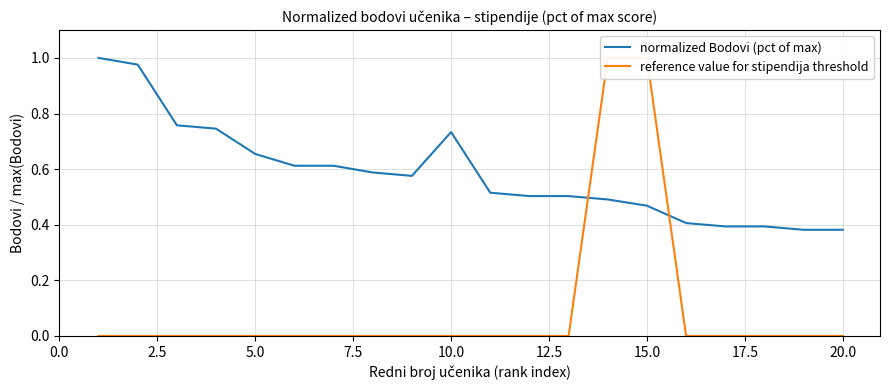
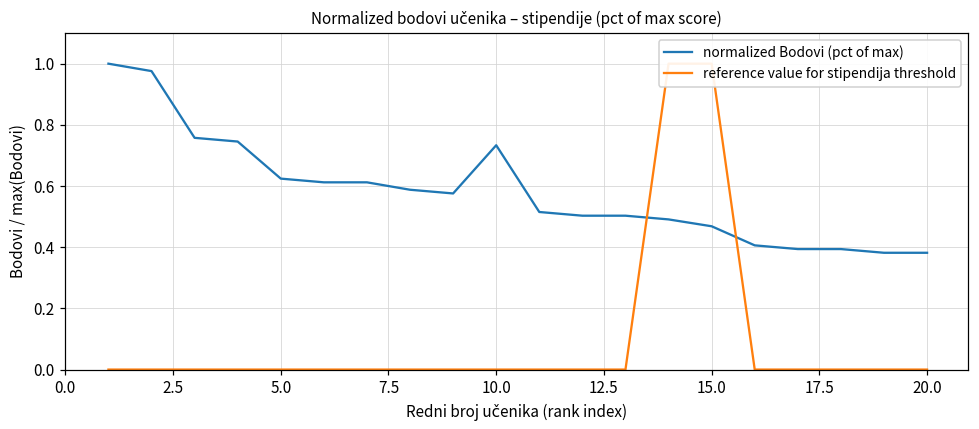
normalized Bodovi (pct of max), 5.0: 0.65 -> 0.62
